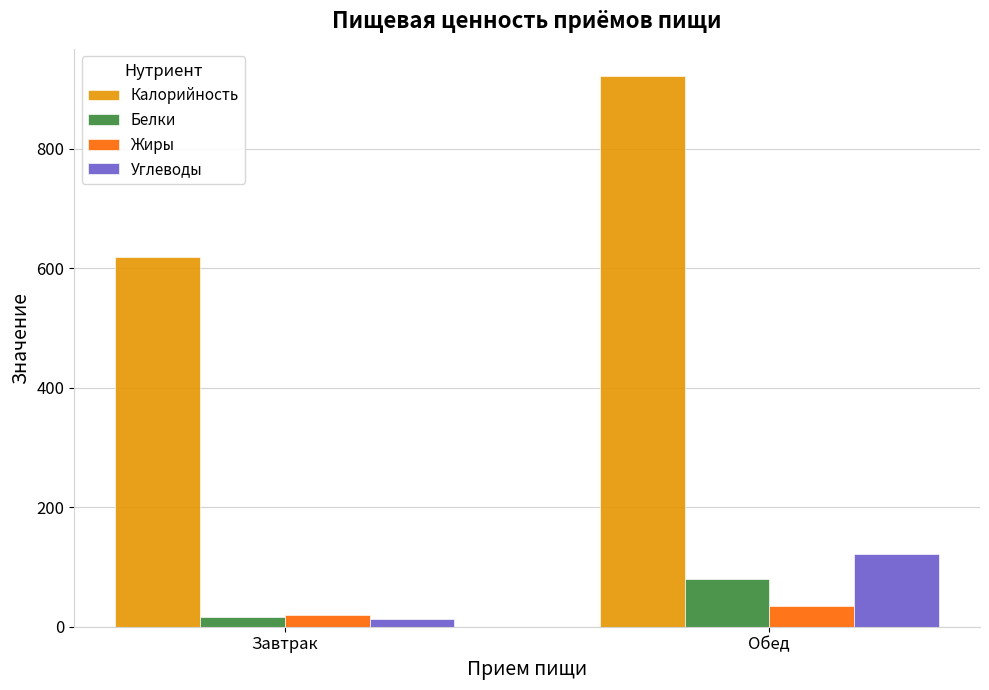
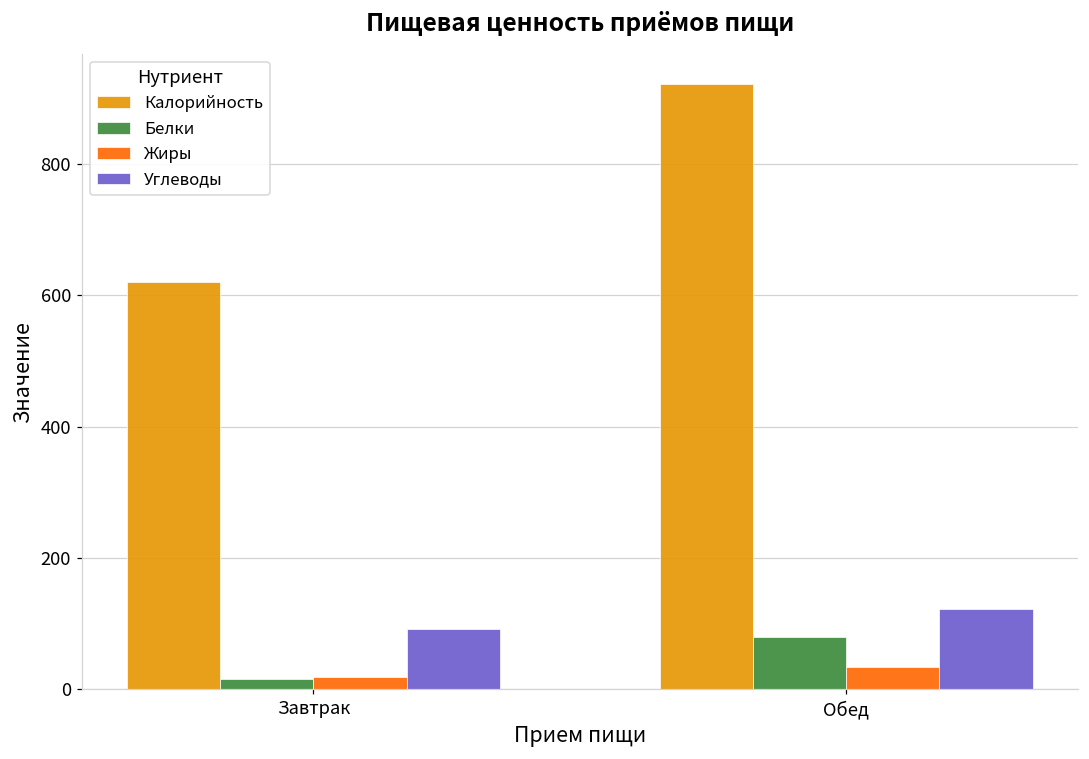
Углеводы, Завтрак: 10 -> 90
